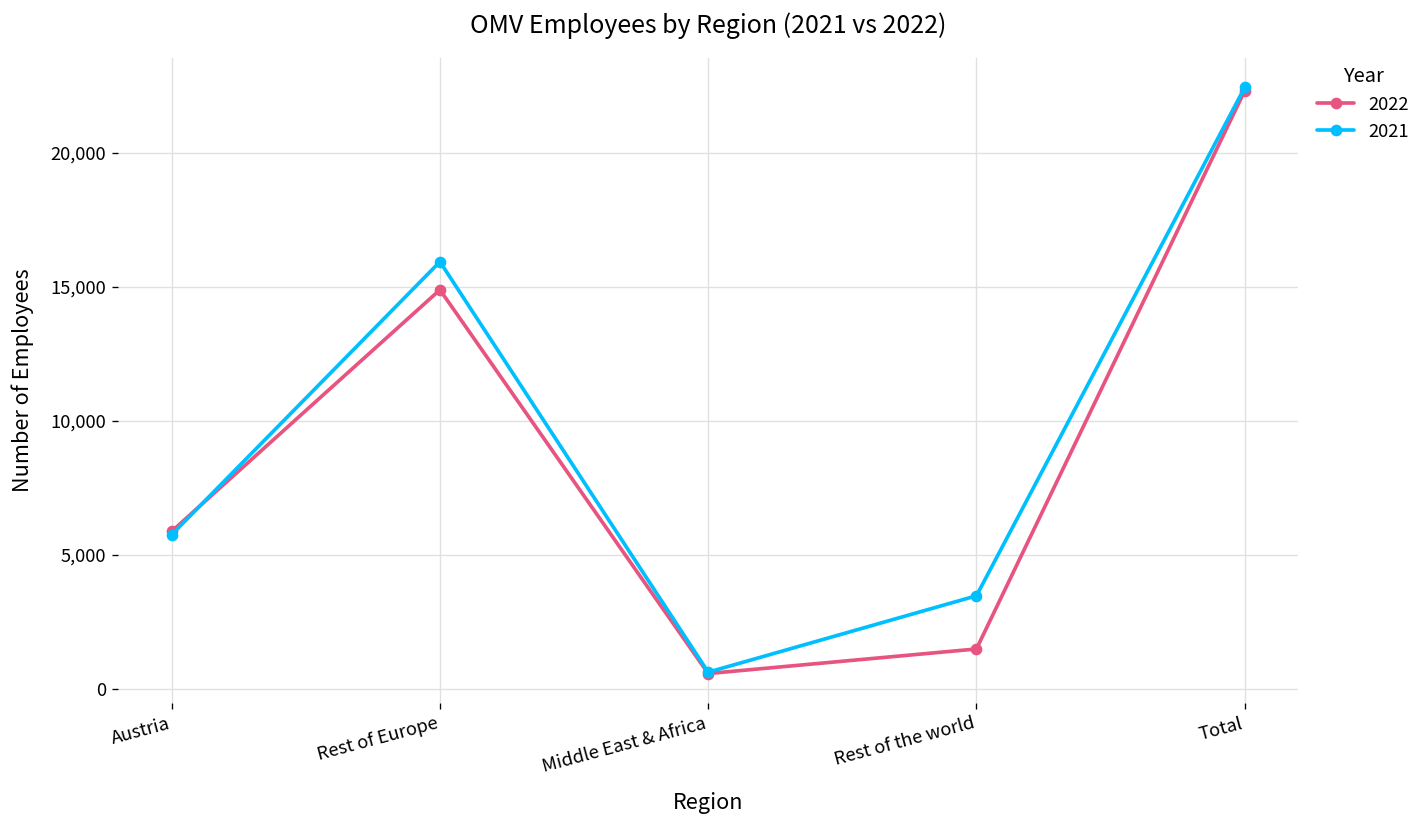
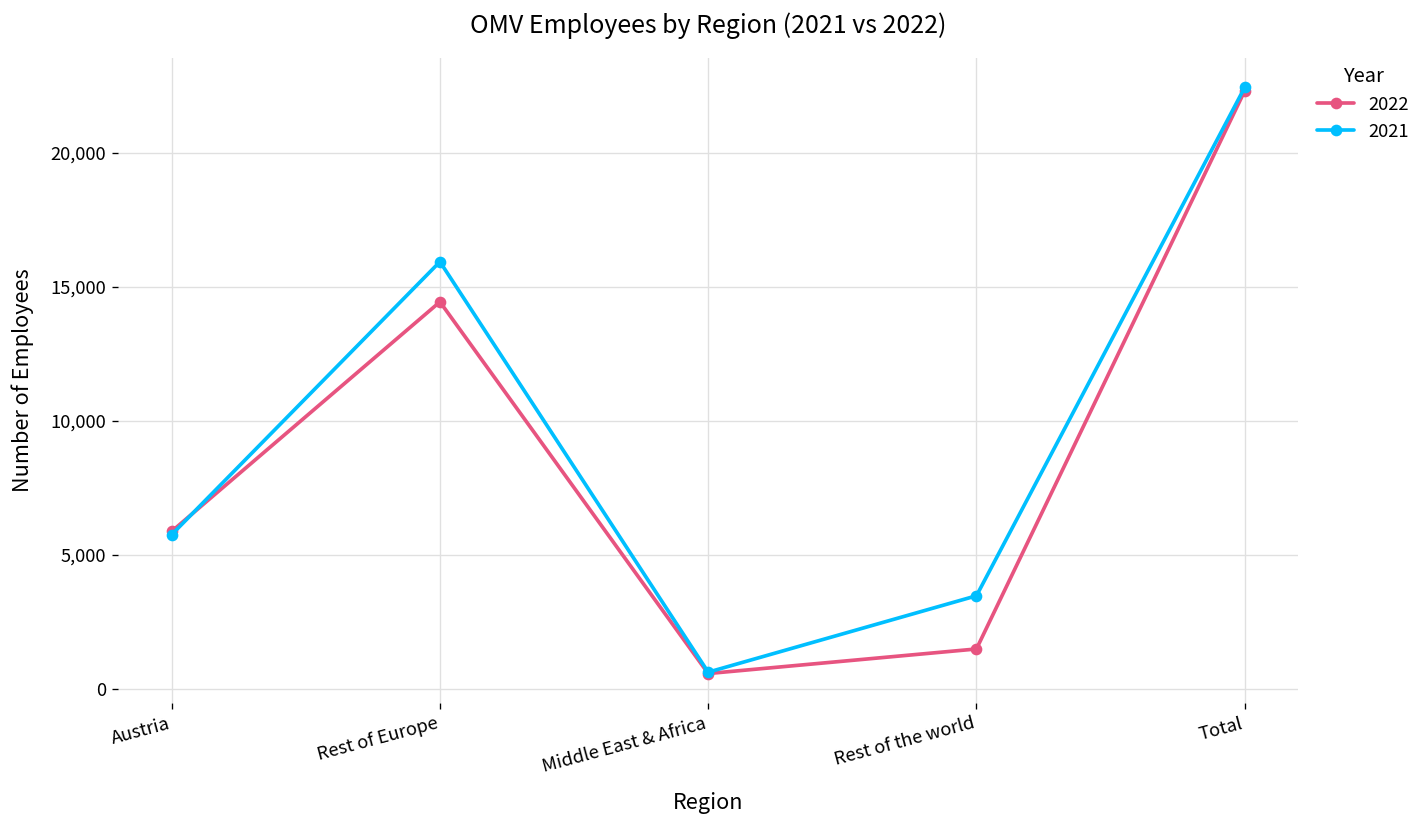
2022, Rest of Europe: 14,900 -> 14,400
